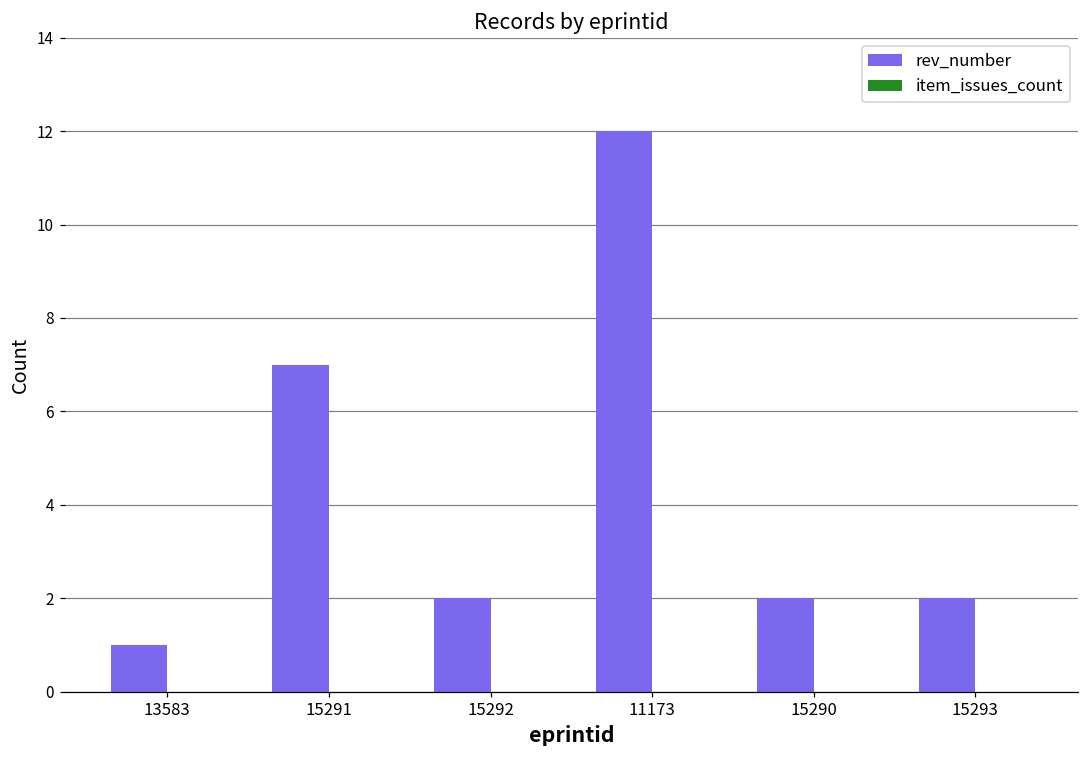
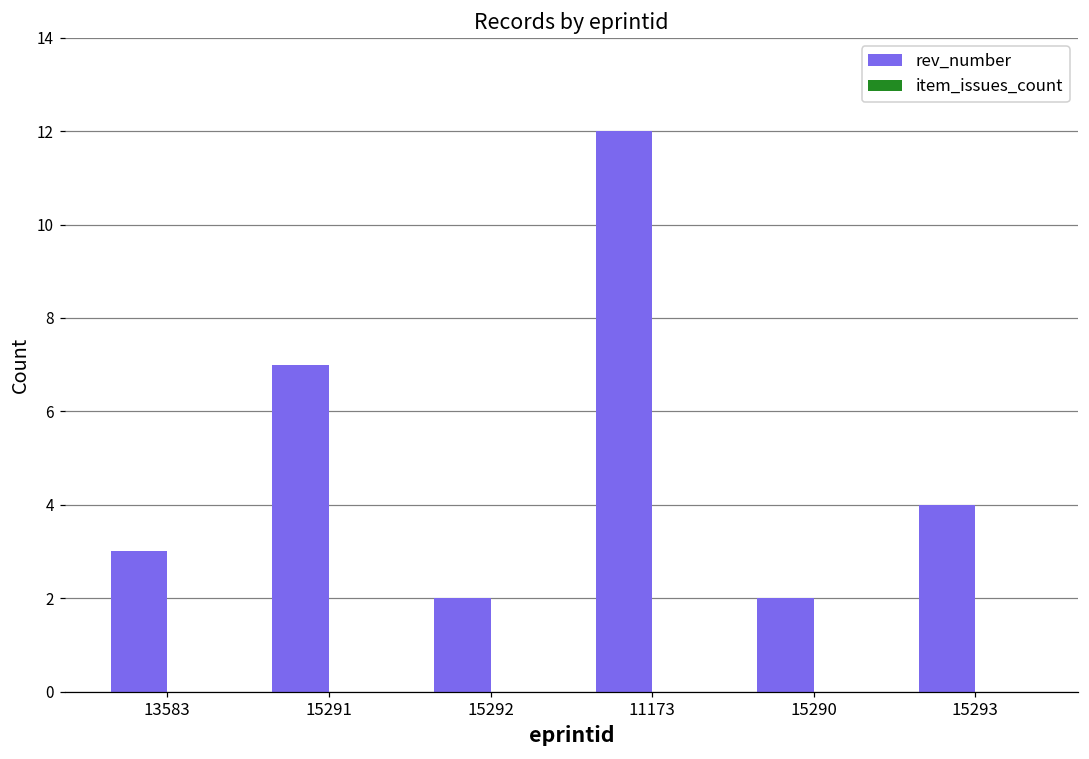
rev_number, 13583: 1 -> 3
rev_number, 15293: 2 -> 4
